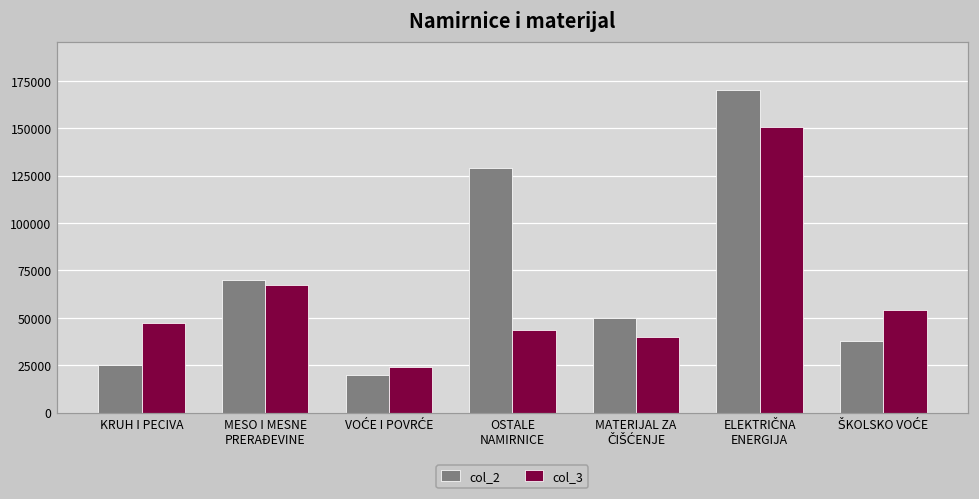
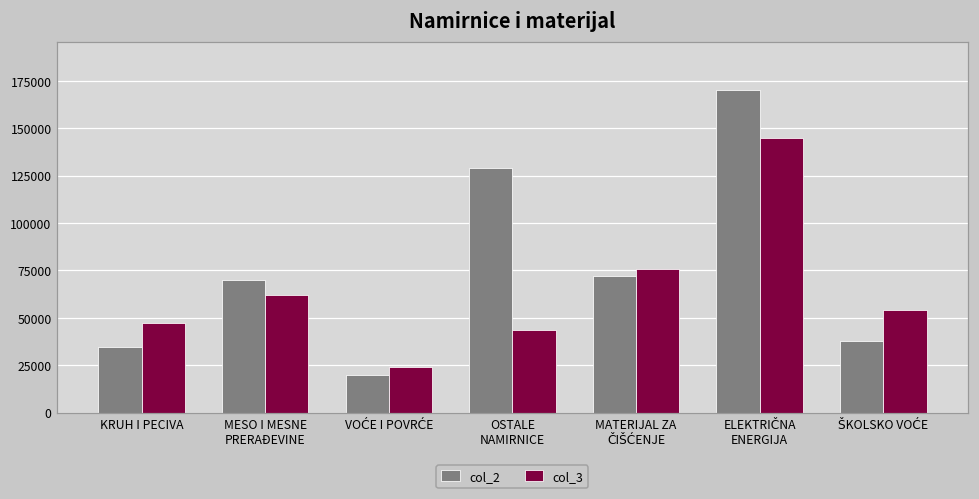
col_2, KRUH I PECIVA: 25000 -> 35000
col_3, MESO I MESNE PRERAĐEVINE: 67000 -> 62000
col_2, MATERIJAL ZA ČIŠĆENJE: 50000 -> 72000
col_3, MATERIJAL ZA ČIŠĆENJE: 40000 -> 76000
col_3, ELEKTRIČNA ENERGIJA: 150000 -> 145000
